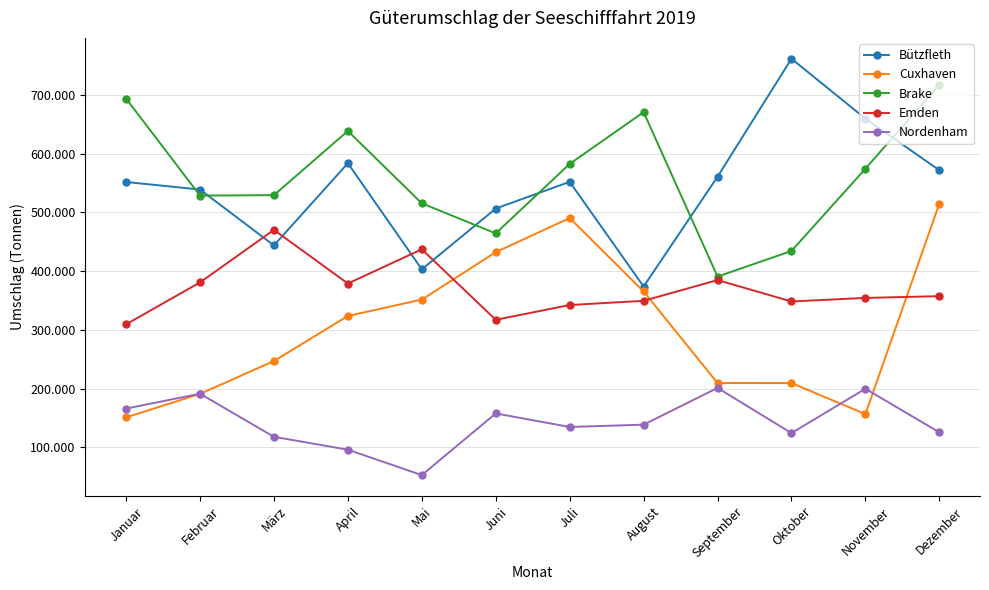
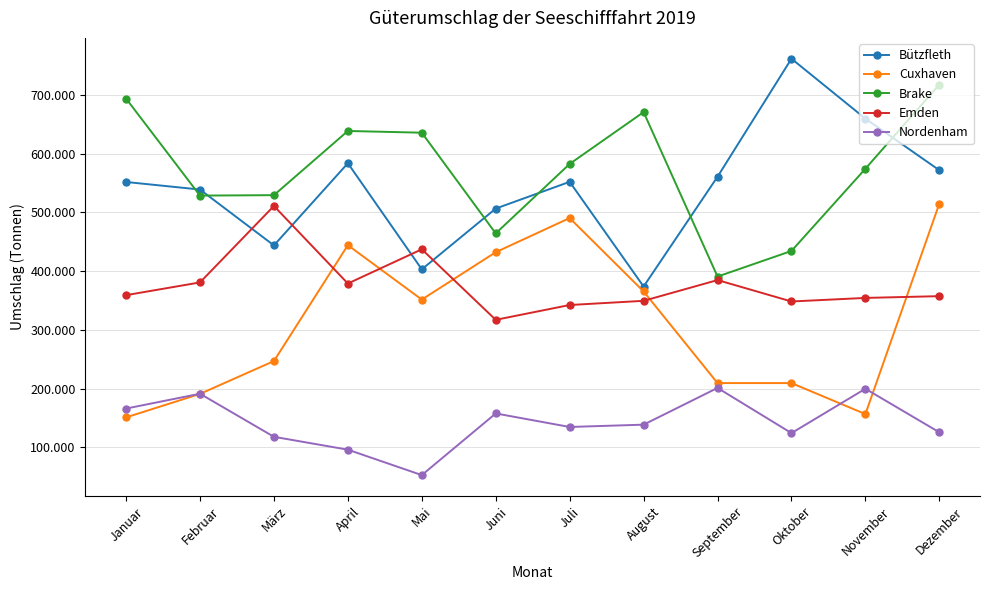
Emden, Januar: 310 -> 360
Emden, März: 470 -> 510
Cuxhaven, April: 320 -> 440
Brake, Mai: 520 -> 640
